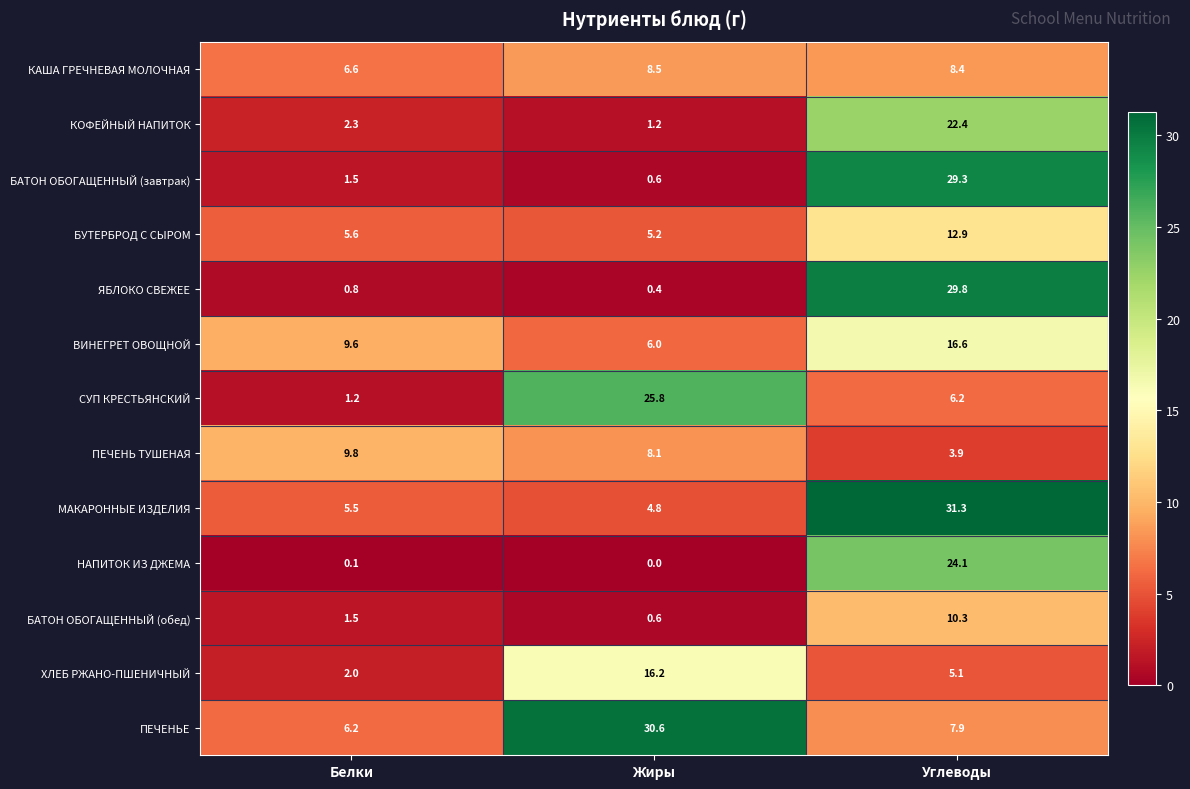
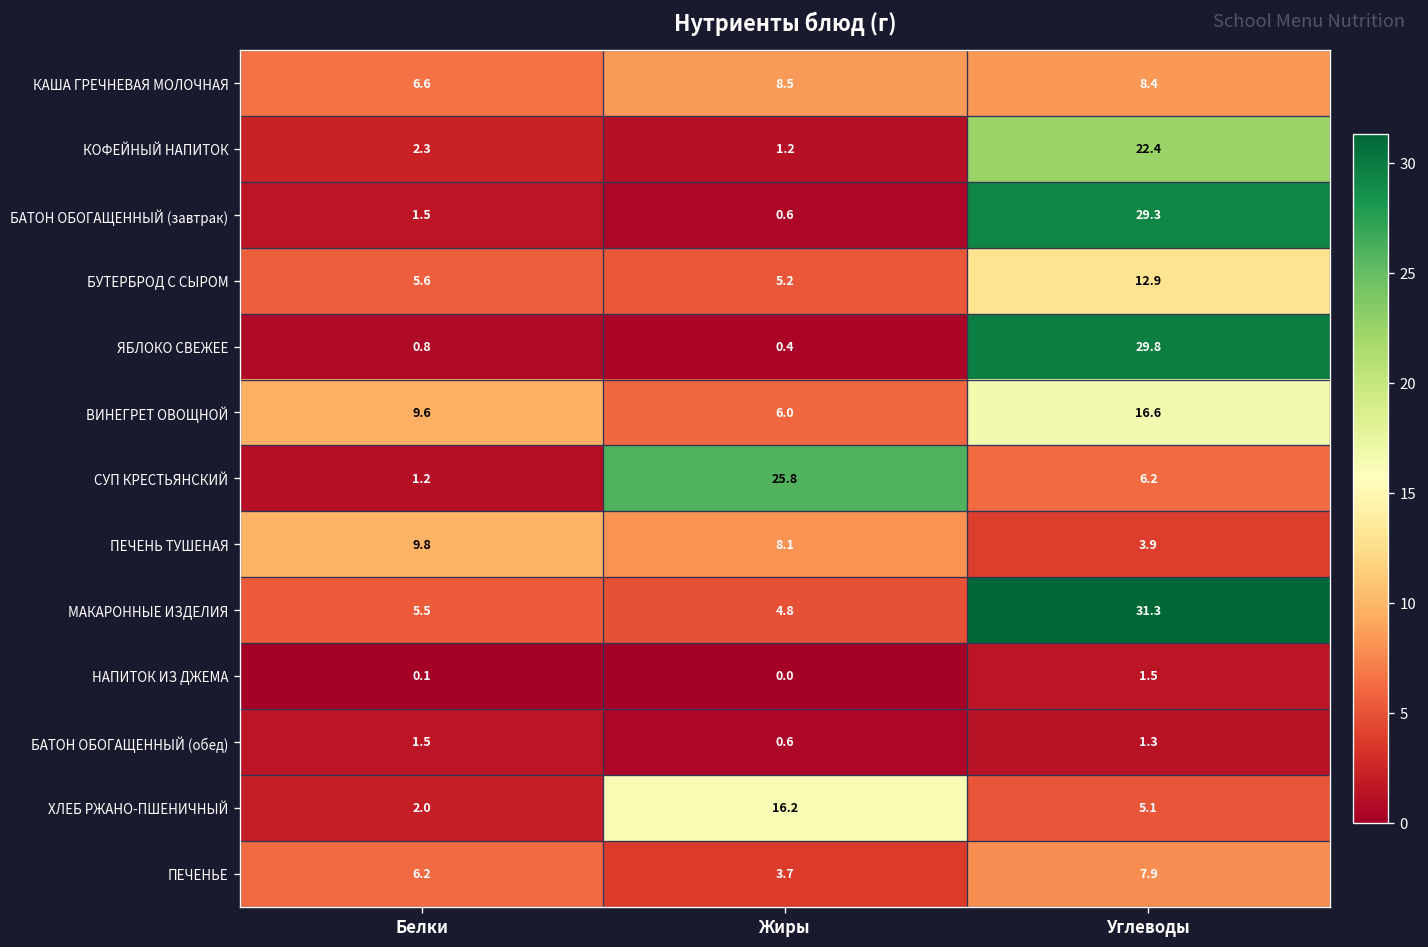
НАПИТОК ИЗ ДЖЕМА, Углеводы: 24.1 -> 1.5
БАТОН ОБОГАЩЕННЫЙ (обед), Углеводы: 10.3 -> 1.3
ПЕЧЕНЬЕ, Жиры: 30.6 -> 3.7
